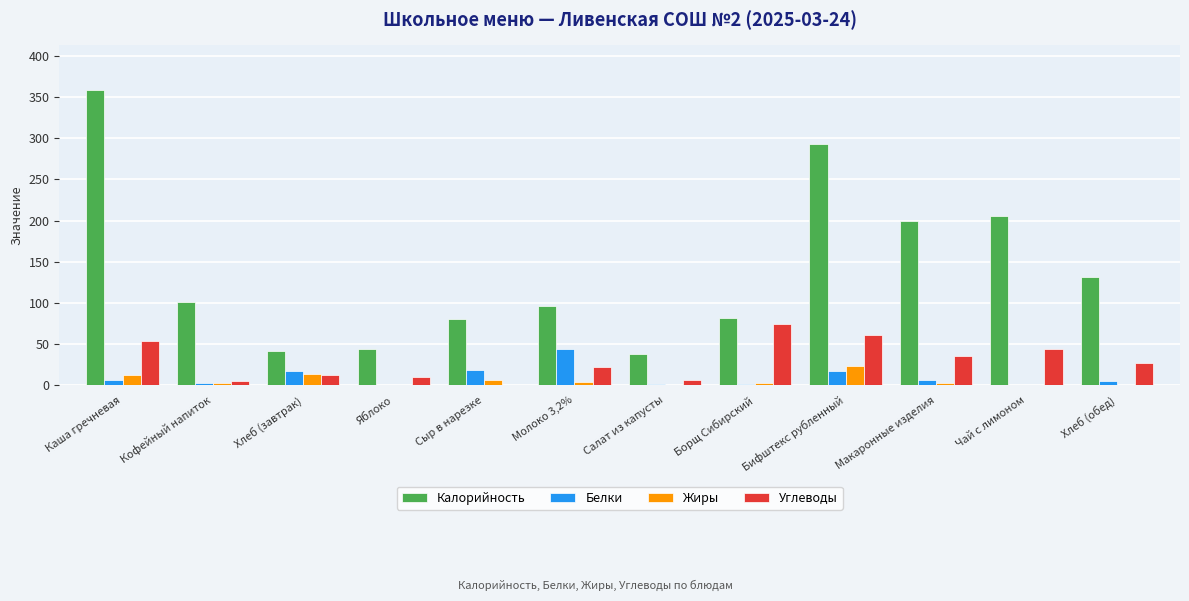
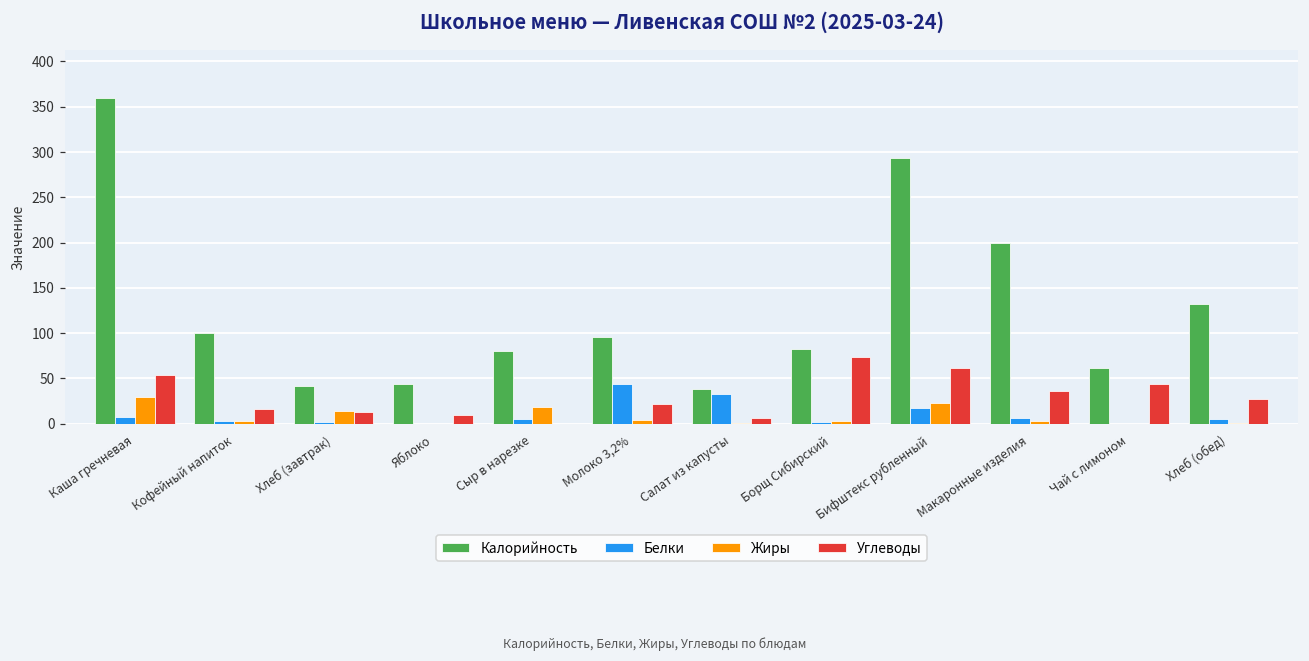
Жиры, Каша гречневая: 10 -> 30
Углеводы, Кофейный напиток: 10 -> 20
Белки, Хлеб (завтрак): 20 -> 0
Белки, Сыр в нарезке: 20 -> 10
Жиры, Сыр в нарезке: 10 -> 20
Белки, Салат из капусты: 0 -> 30
Калорийность, Чай с лимоном: 210 -> 60
